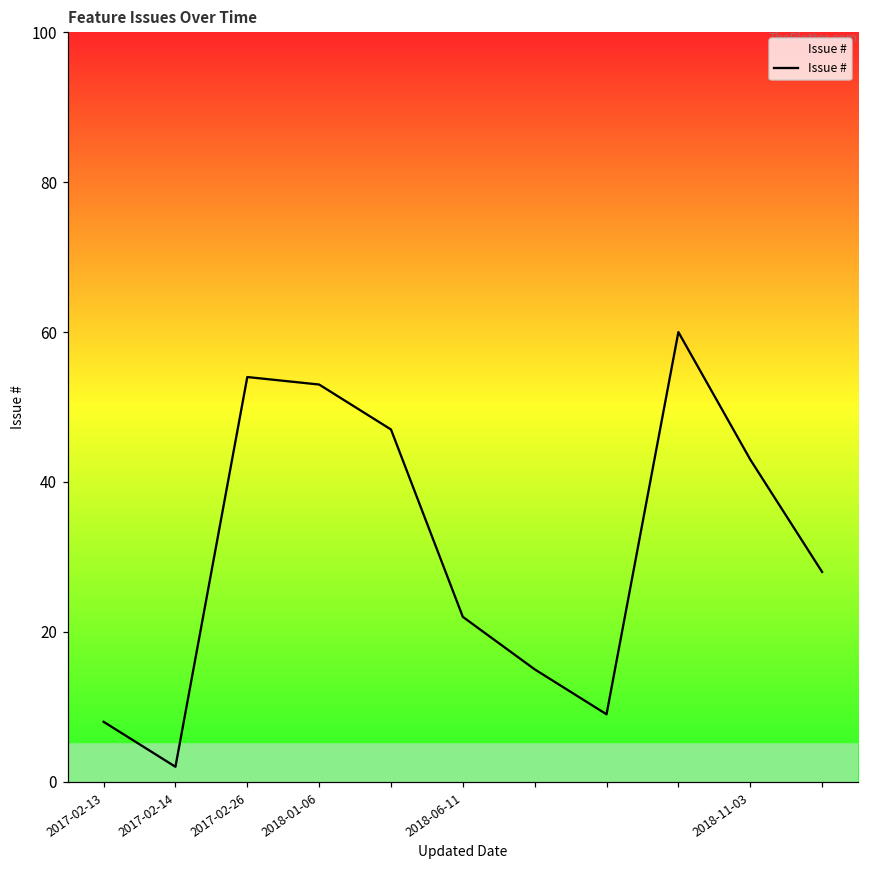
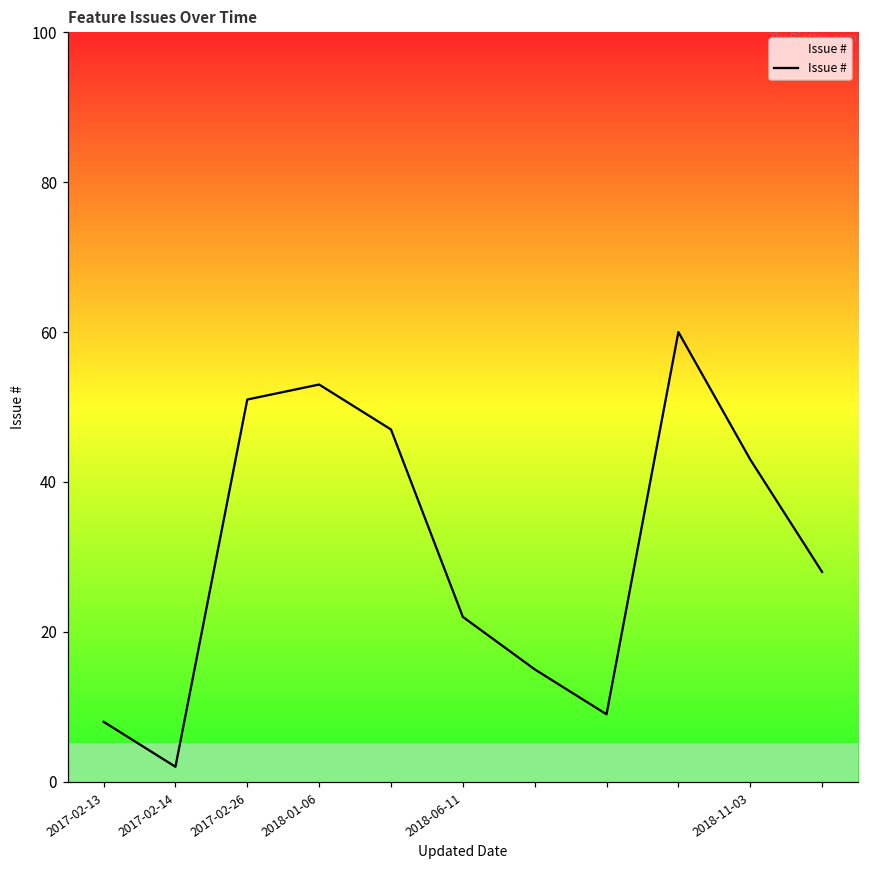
2017-02-26: 54 -> 51
